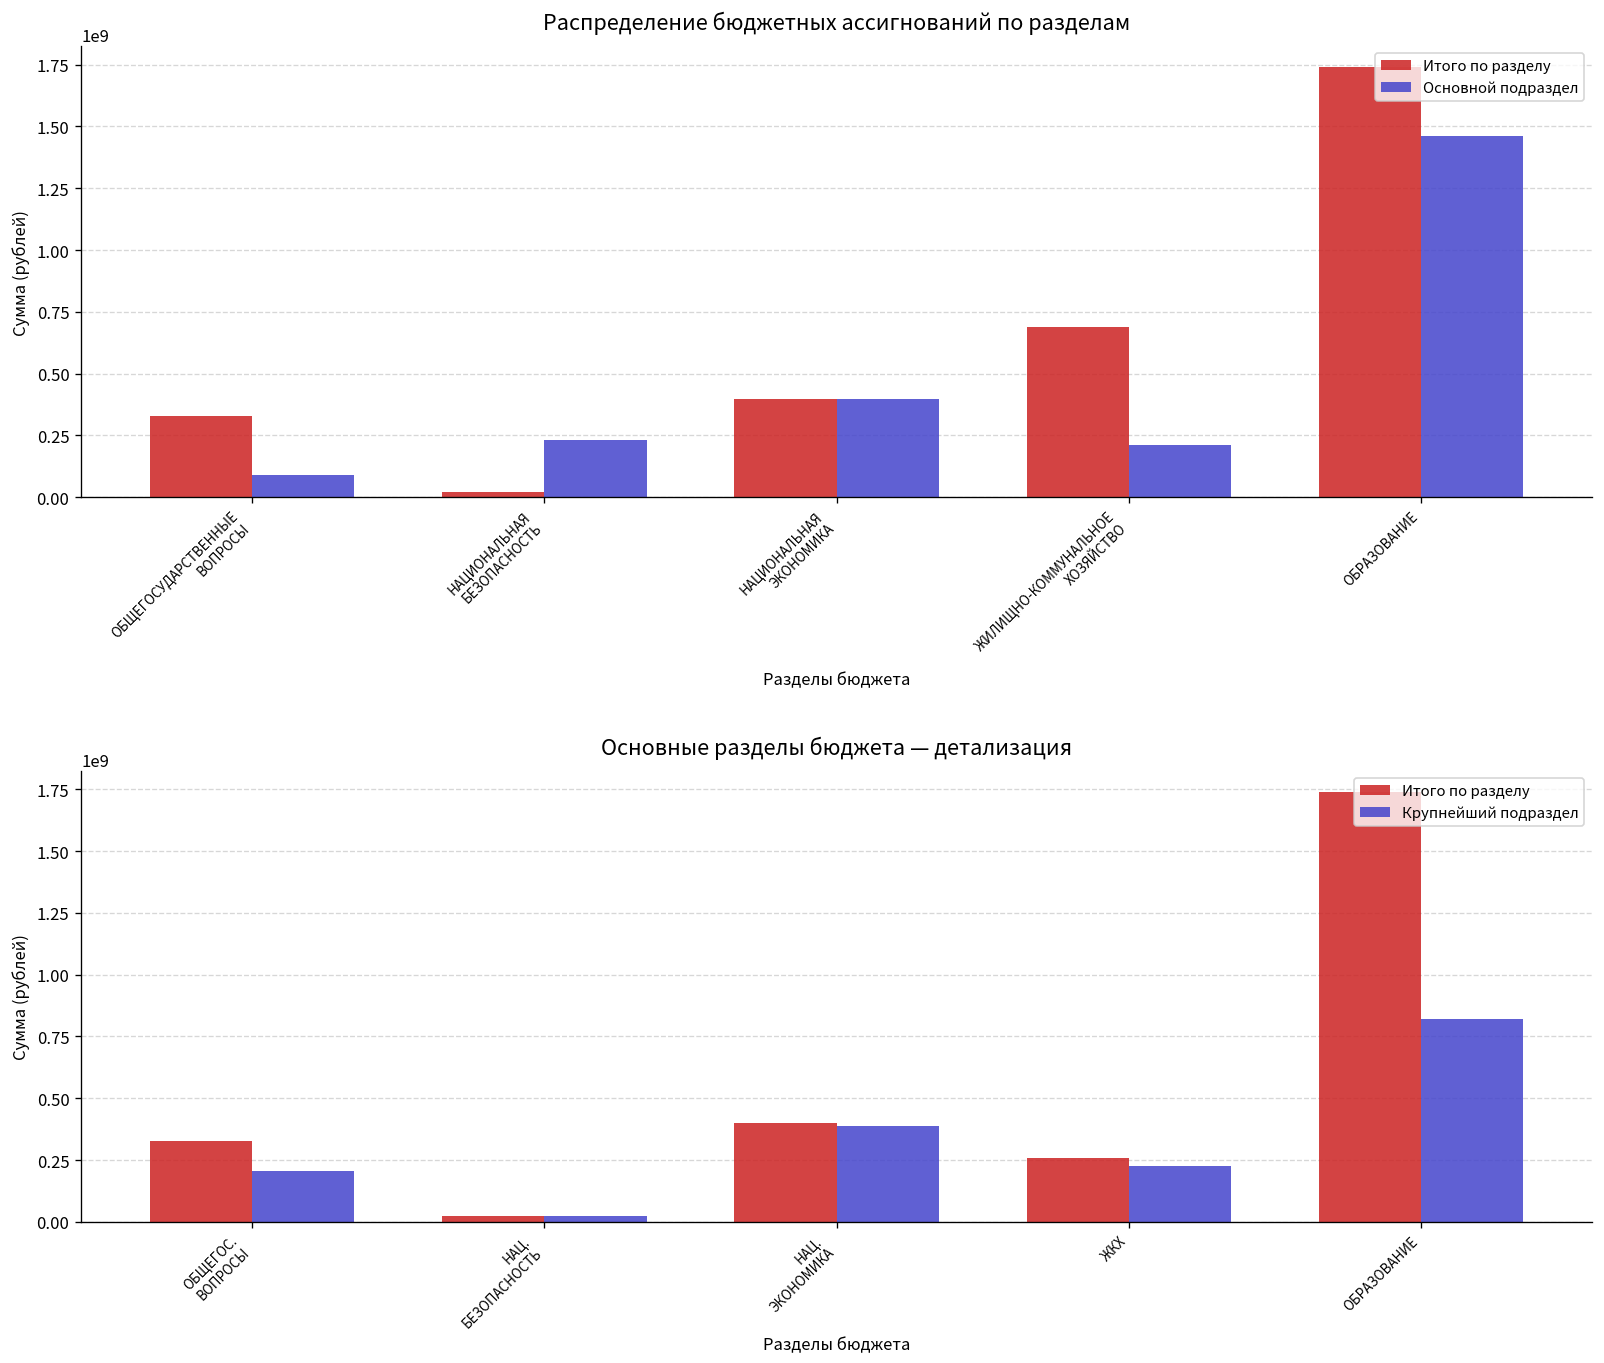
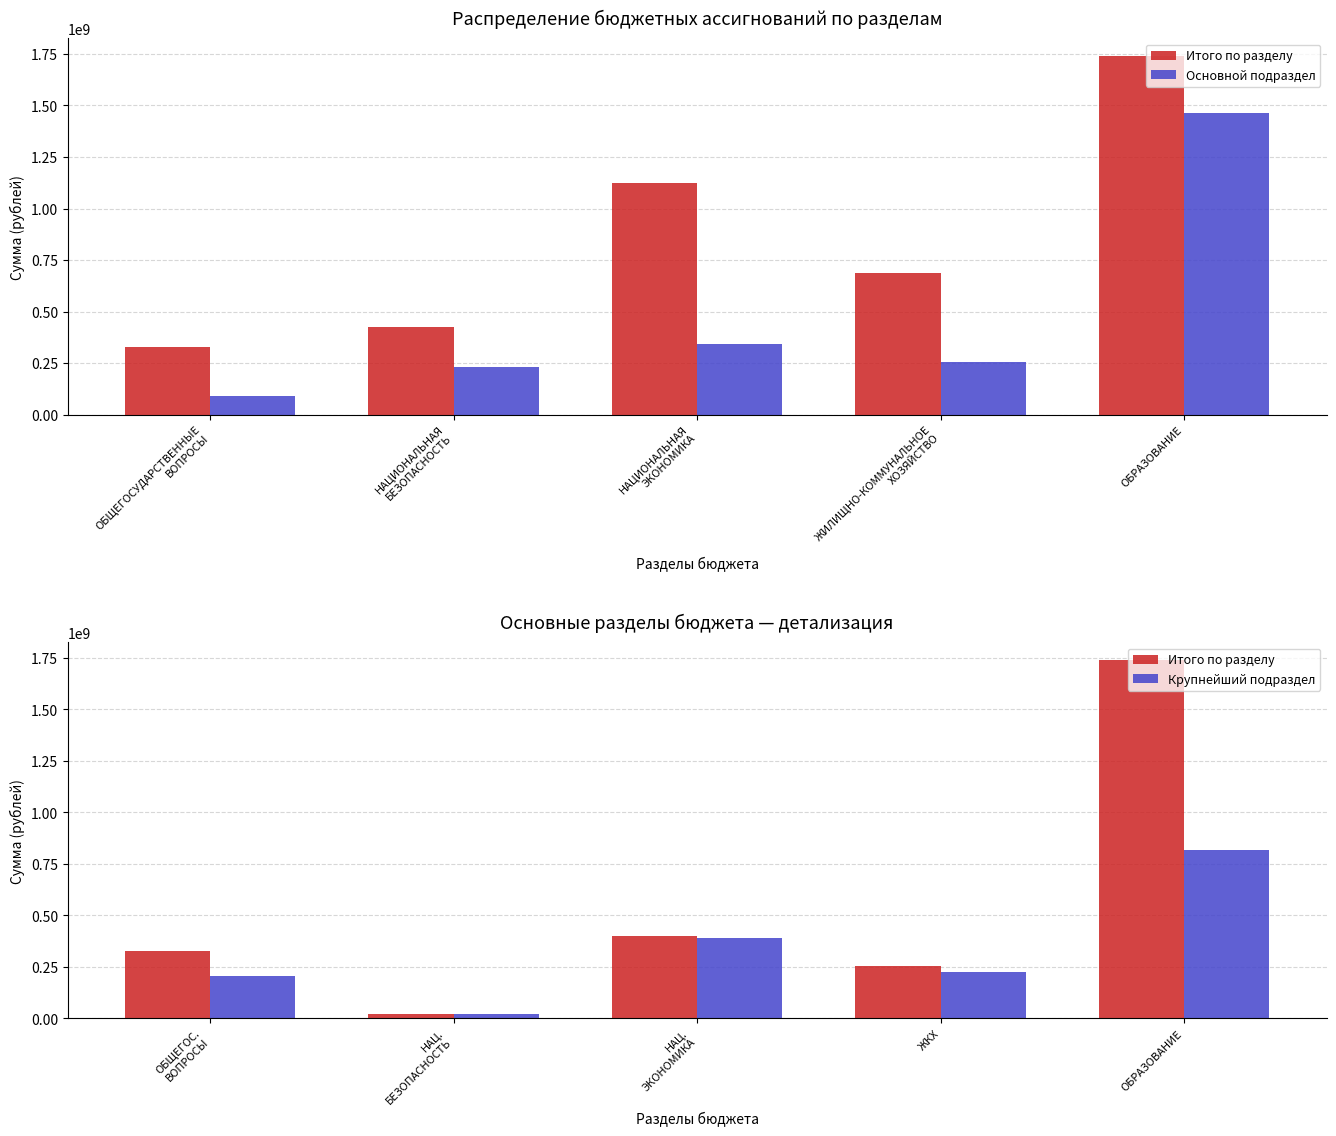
Распределение бюджетных ассигнований по разделам, Итого по разделу, НАЦИОНАЛЬНАЯ БЕЗОПАСНОСТЬ: 20000000 -> 420000000
Распределение бюджетных ассигнований по разделам, Итого по разделу, НАЦИОНАЛЬНАЯ ЭКОНОМИКА: 400000000 -> 1120000000
Распределение бюджетных ассигнований по разделам, Основной подраздел, НАЦИОНАЛЬНАЯ ЭКОНОМИКА: 400000000 -> 340000000
Распределение бюджетных ассигнований по разделам, Основной подраздел, ЖИЛИЩНО-КОММУНАЛЬНОЕ ХОЗЯЙСТВО: 210000000 -> 260000000
